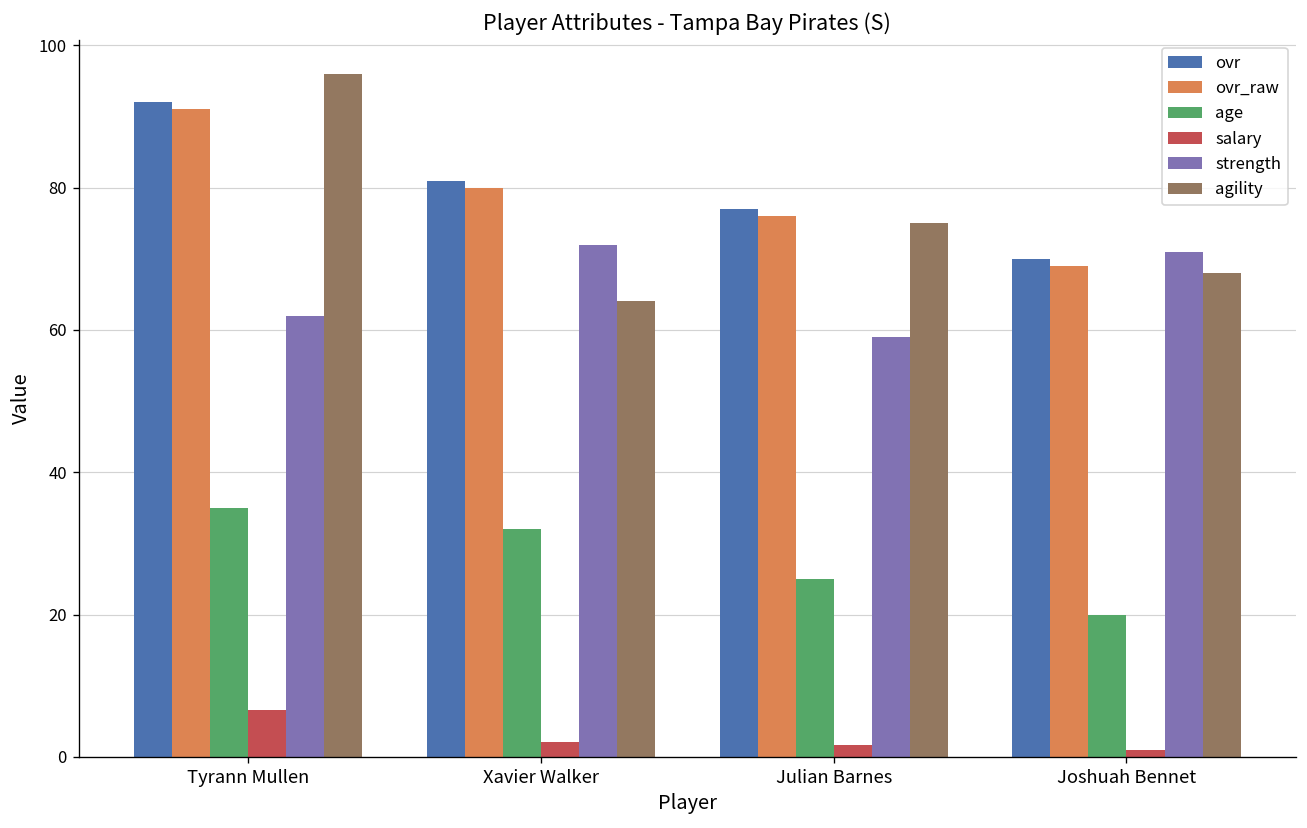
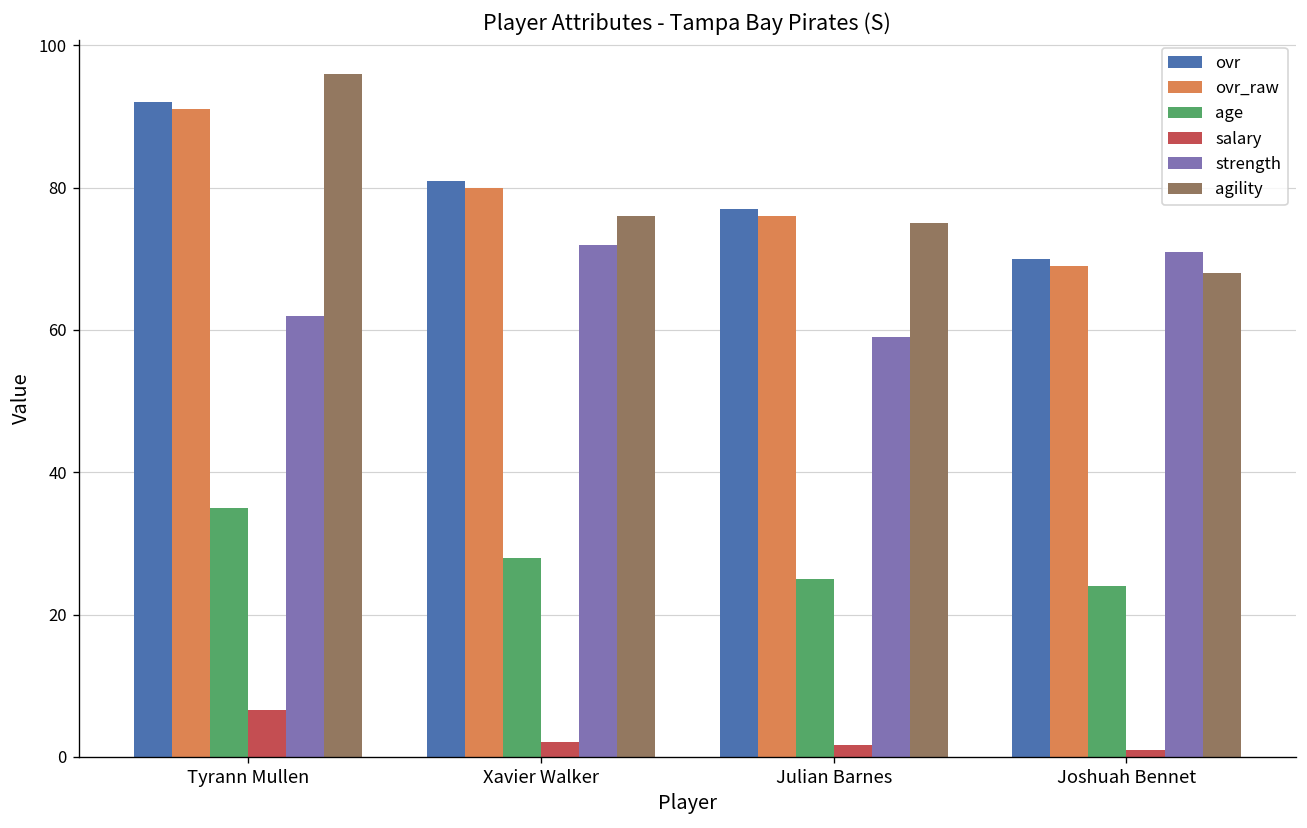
age, Xavier Walker: 32 -> 28
agility, Xavier Walker: 64 -> 76
age, Joshuah Bennet: 20 -> 24
